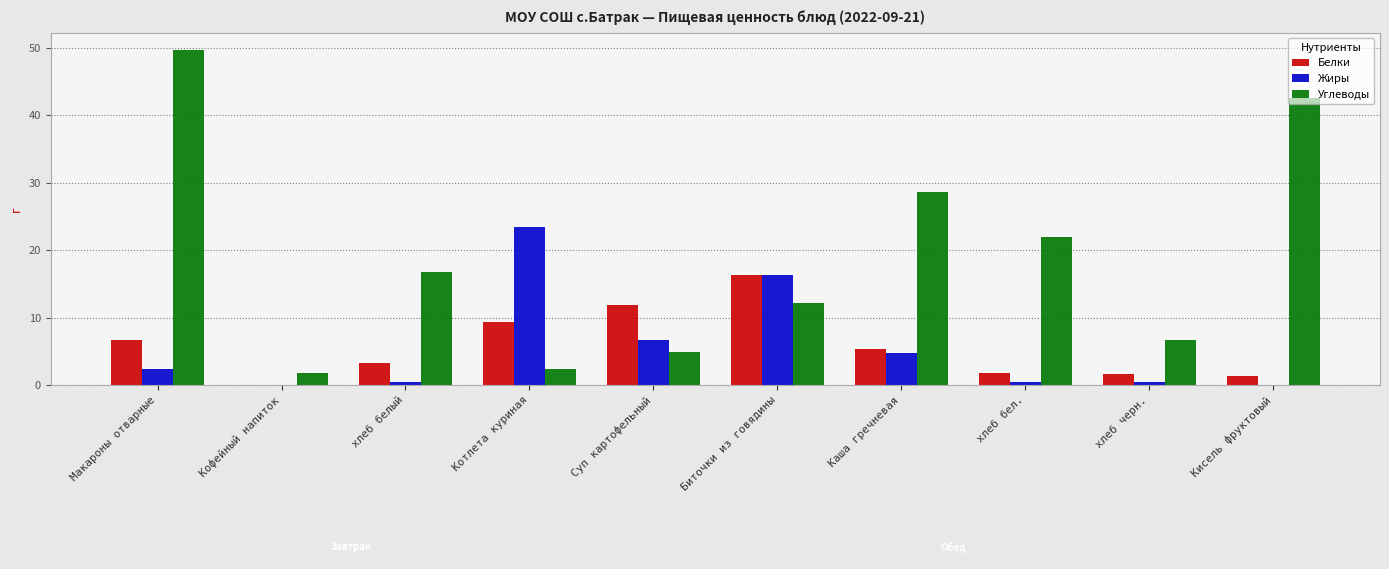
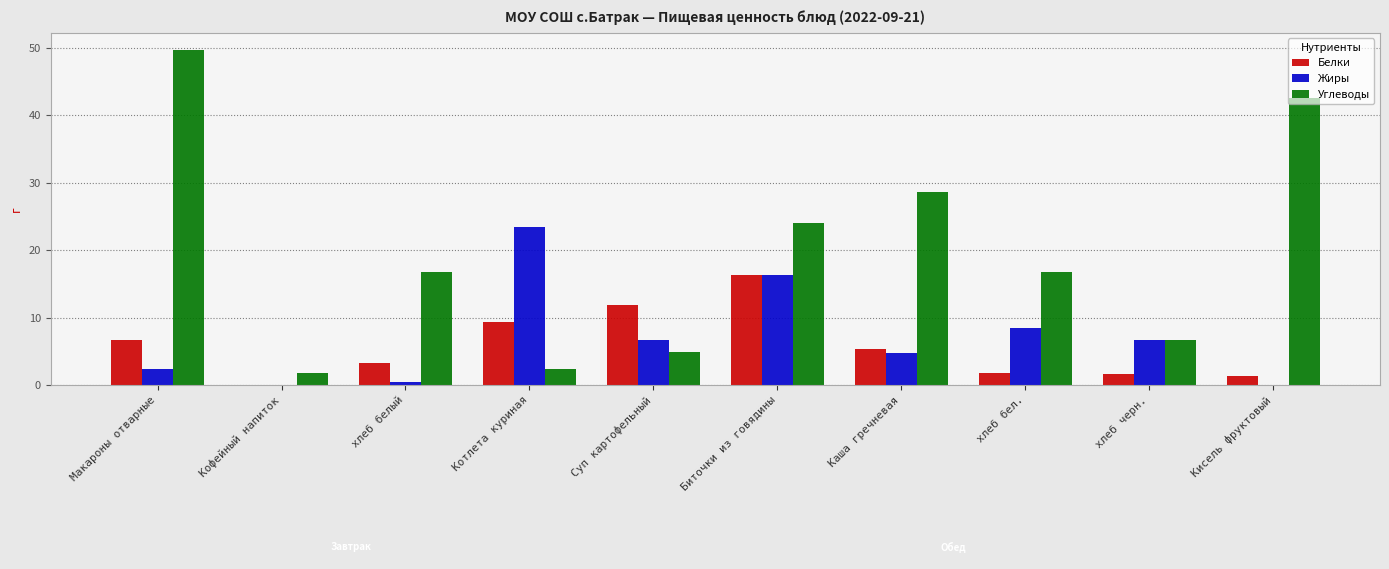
Углеводы, Биточки из говядины: 12 -> 24
Жиры, хлеб бел.: 1 -> 8
Углеводы, хлеб бел.: 22 -> 17
Жиры, хлеб черн.: 0 -> 7
